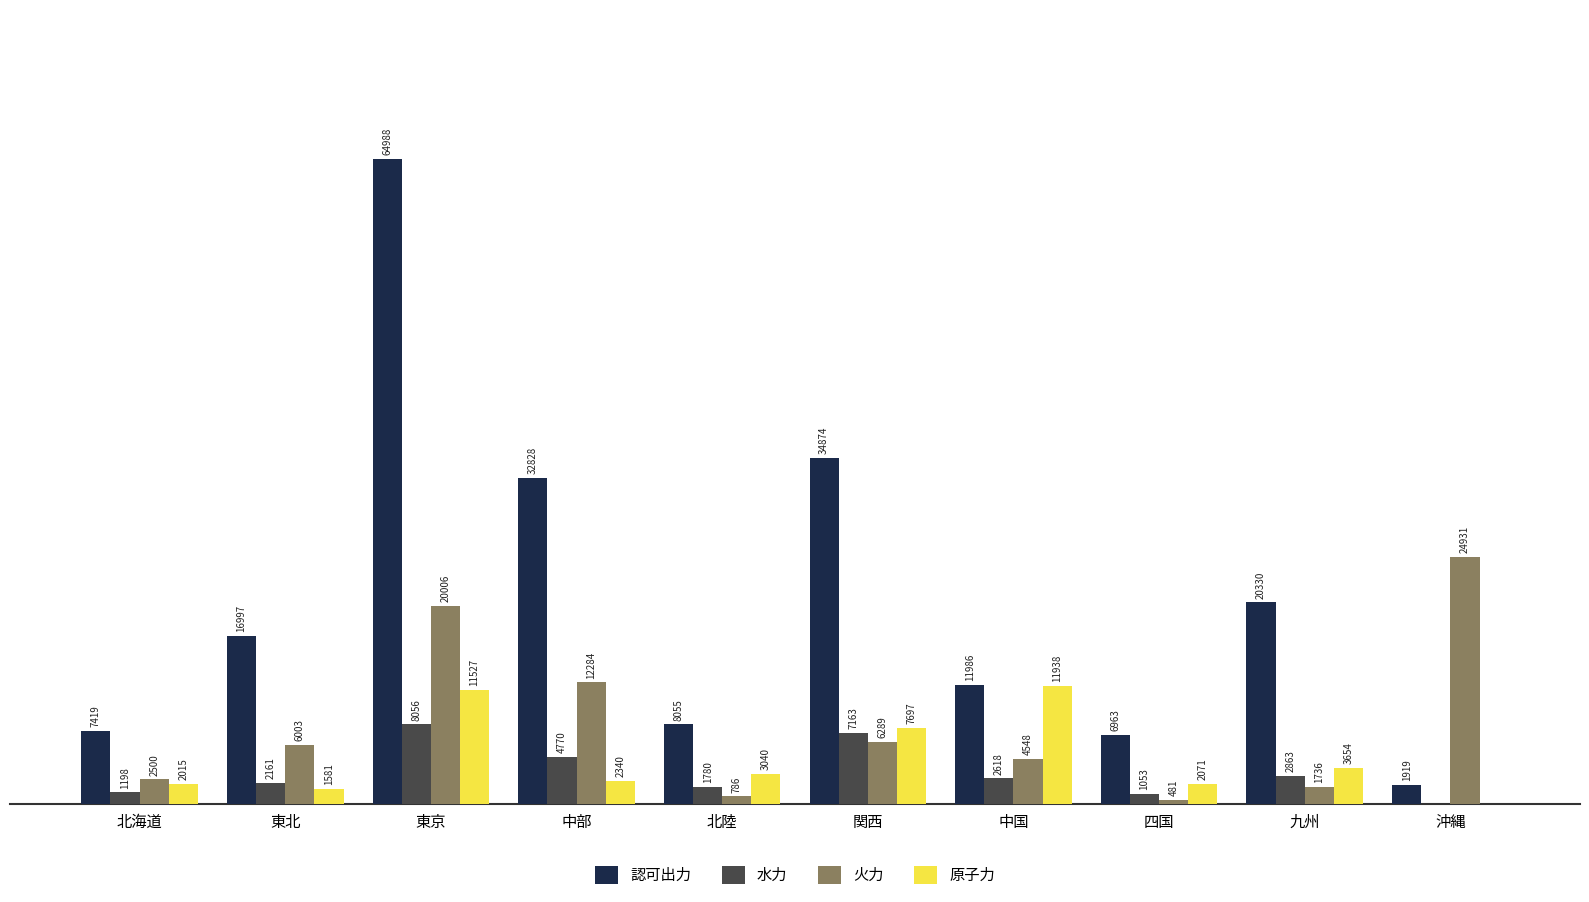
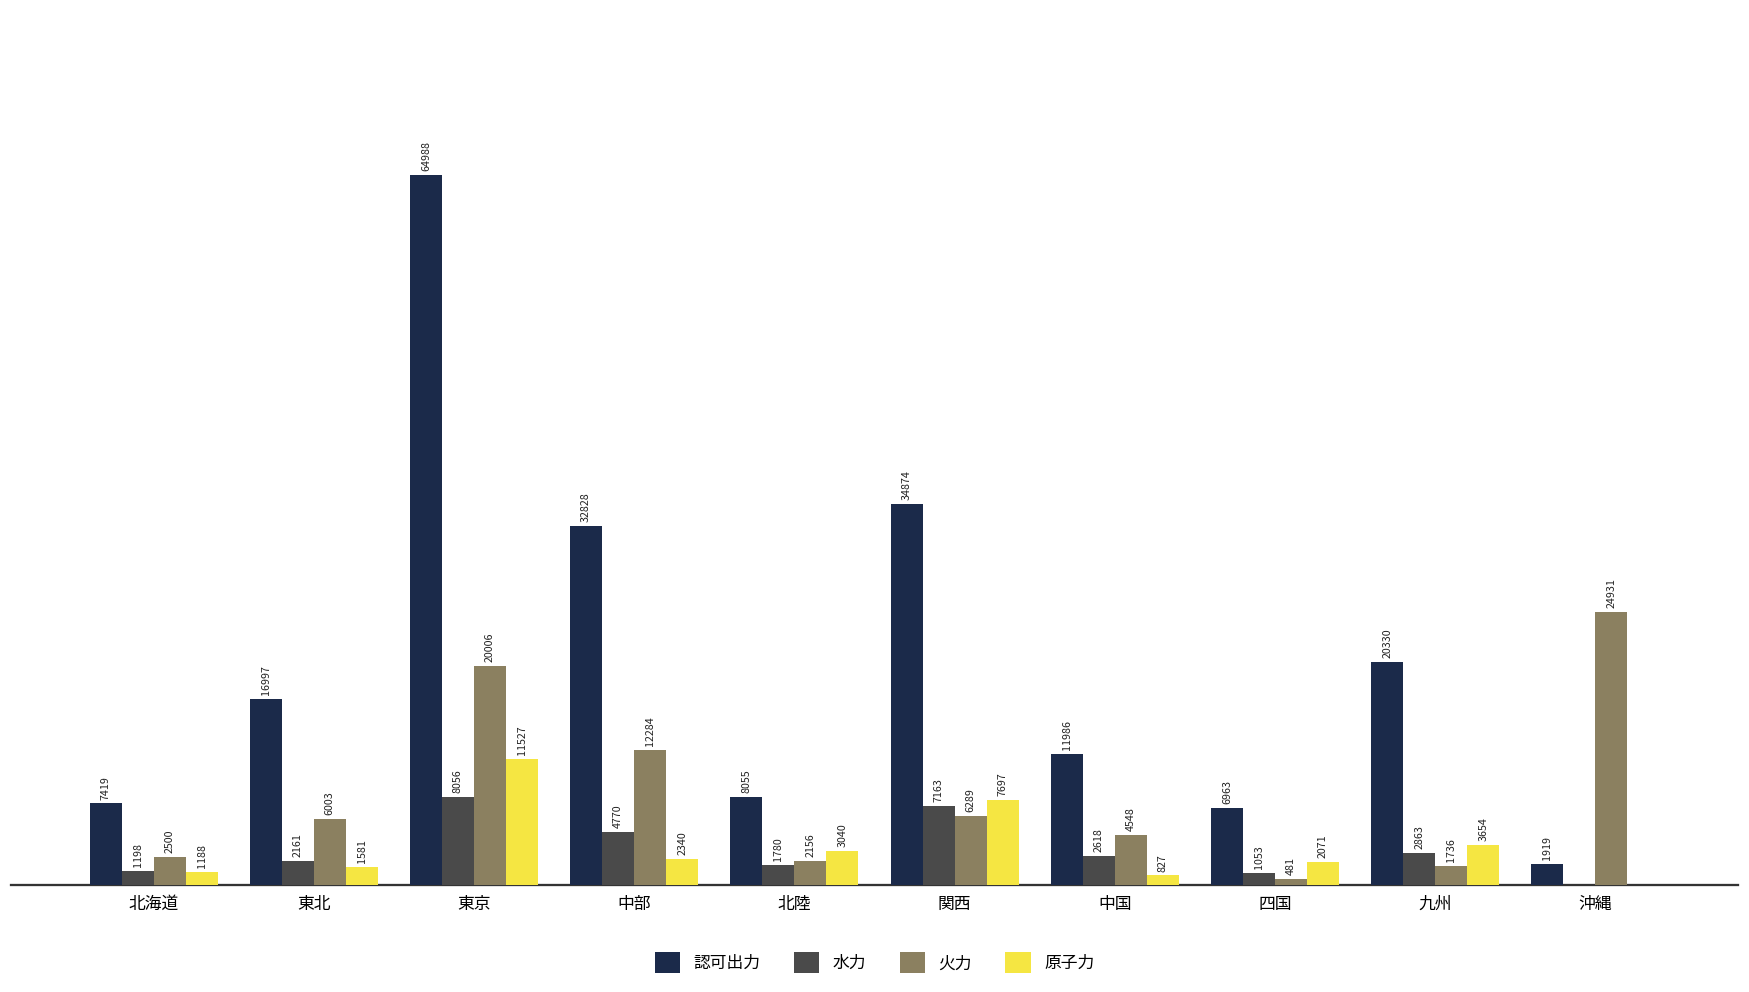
原子力, 北海道: 2015 -> 1188
火力, 北陸: 786 -> 2156
原子力, 中国: 11938 -> 827
